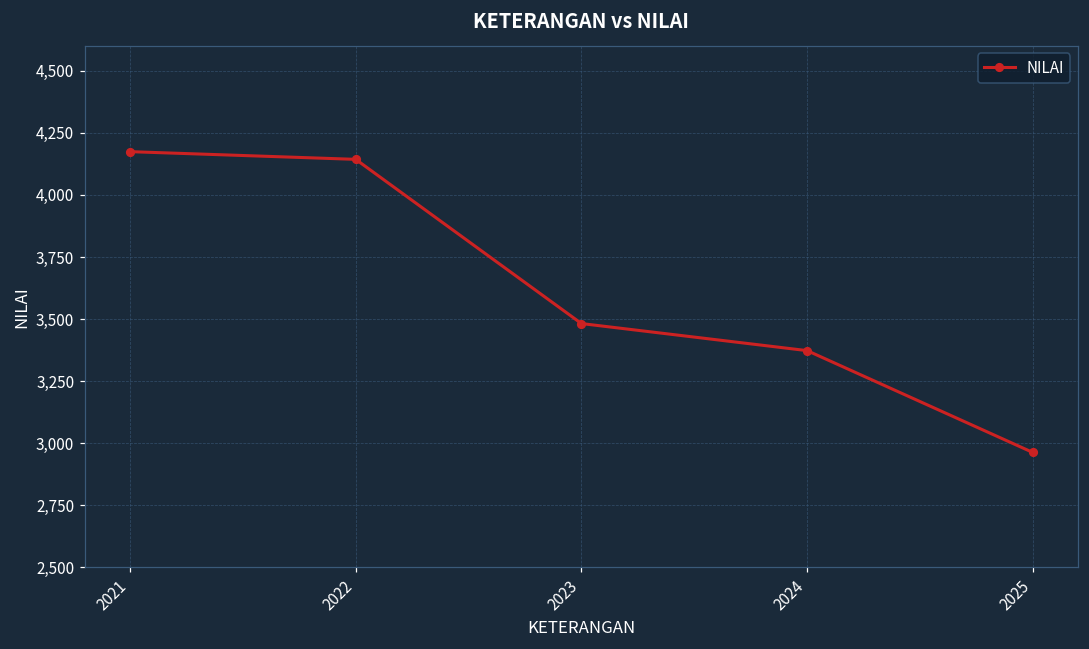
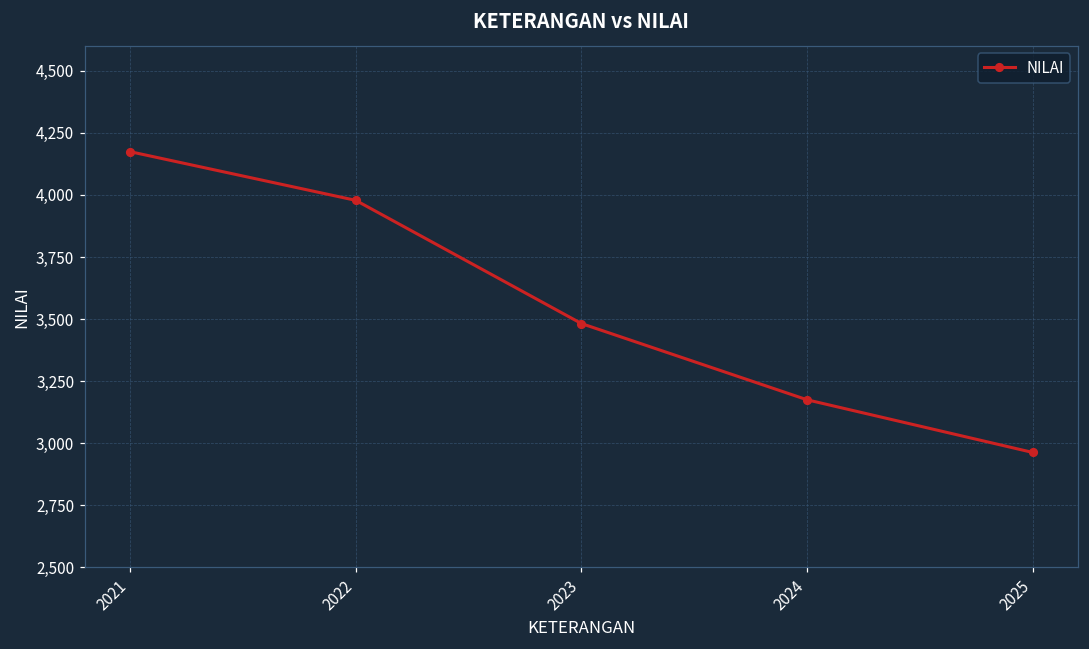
2022: 4,140 -> 3,980
2024: 3,370 -> 3,180
